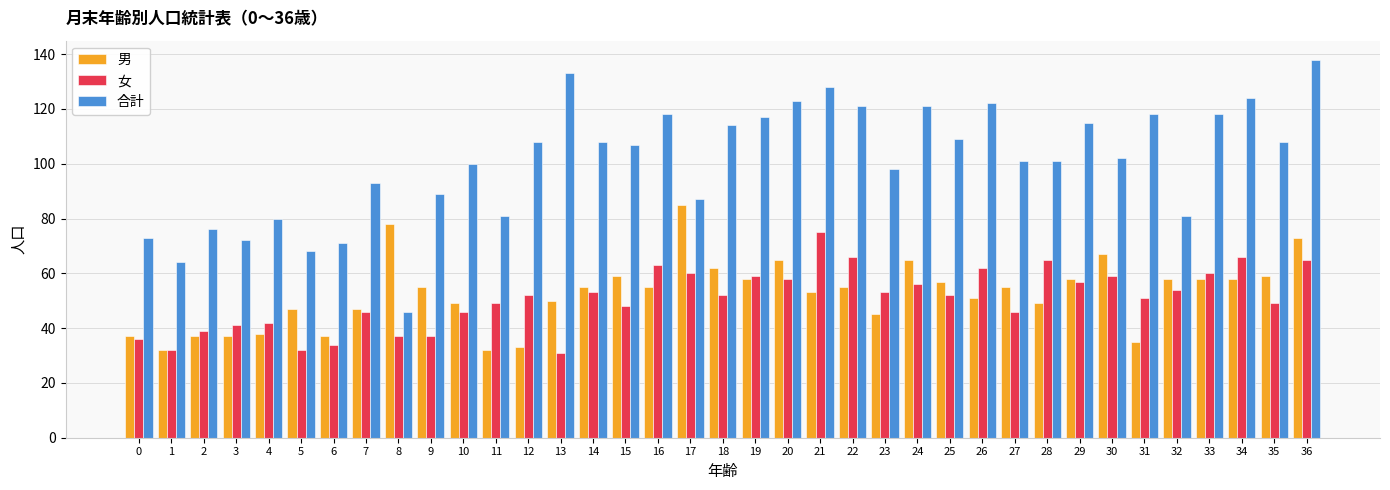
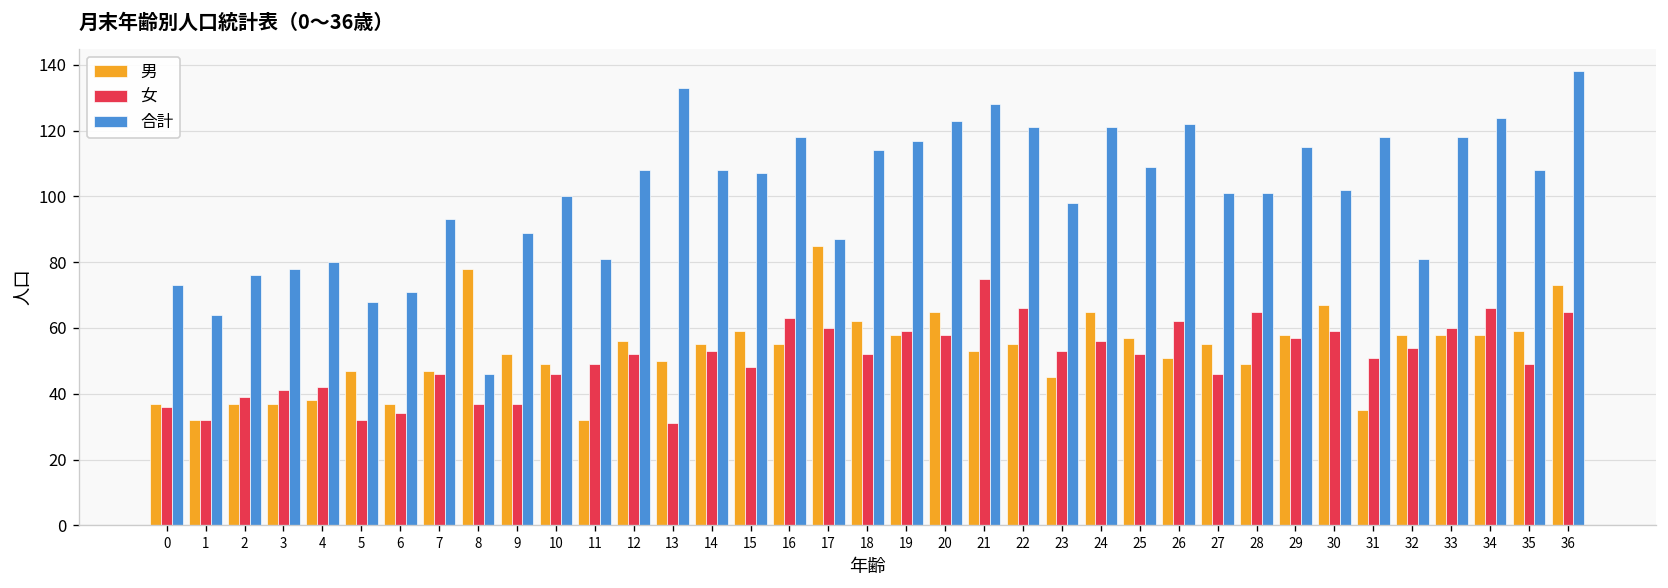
合計, 3: 72 -> 78
男, 9: 55 -> 52
男, 12: 33 -> 56
